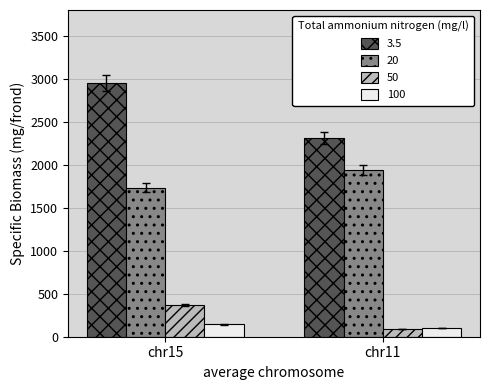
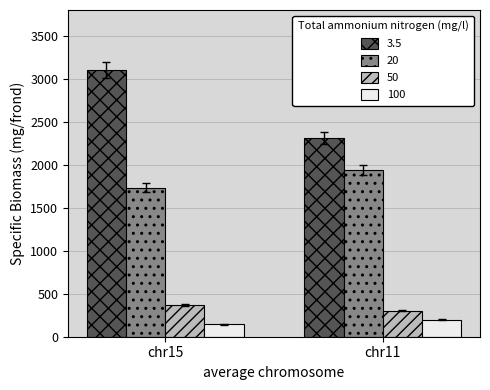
3.5, chr15: 3000 -> 3100
50, chr11: 100 -> 300
100, chr11: 100 -> 200
